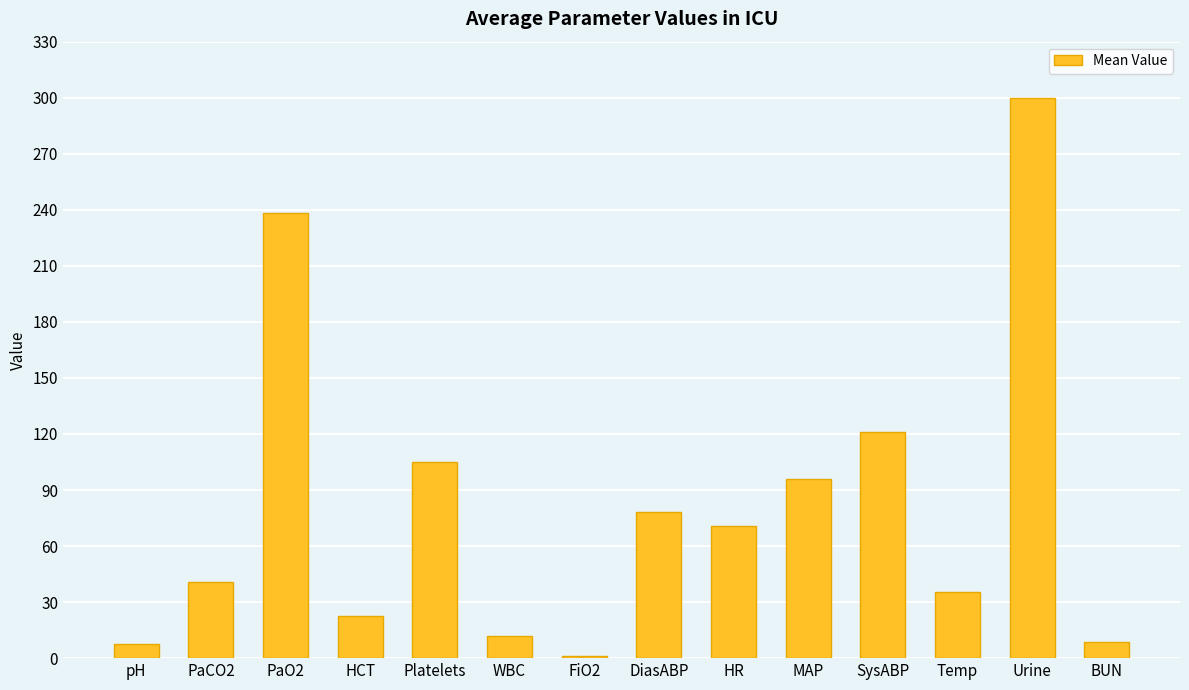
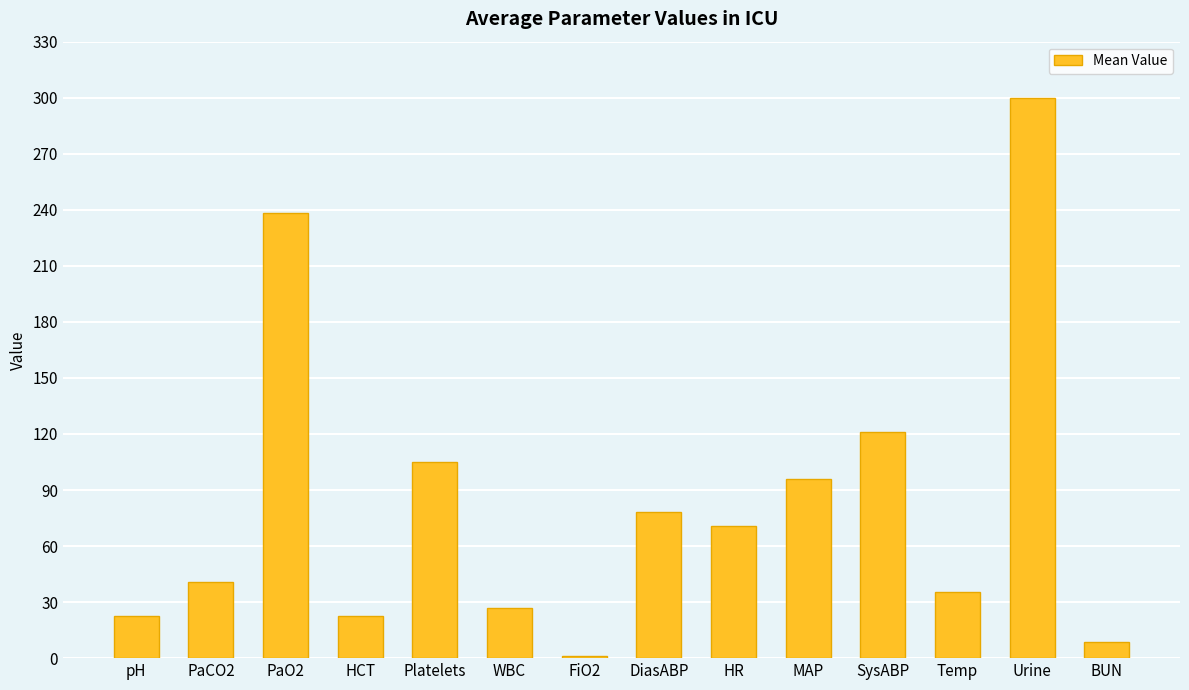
pH: 7 -> 23
WBC: 12 -> 27
